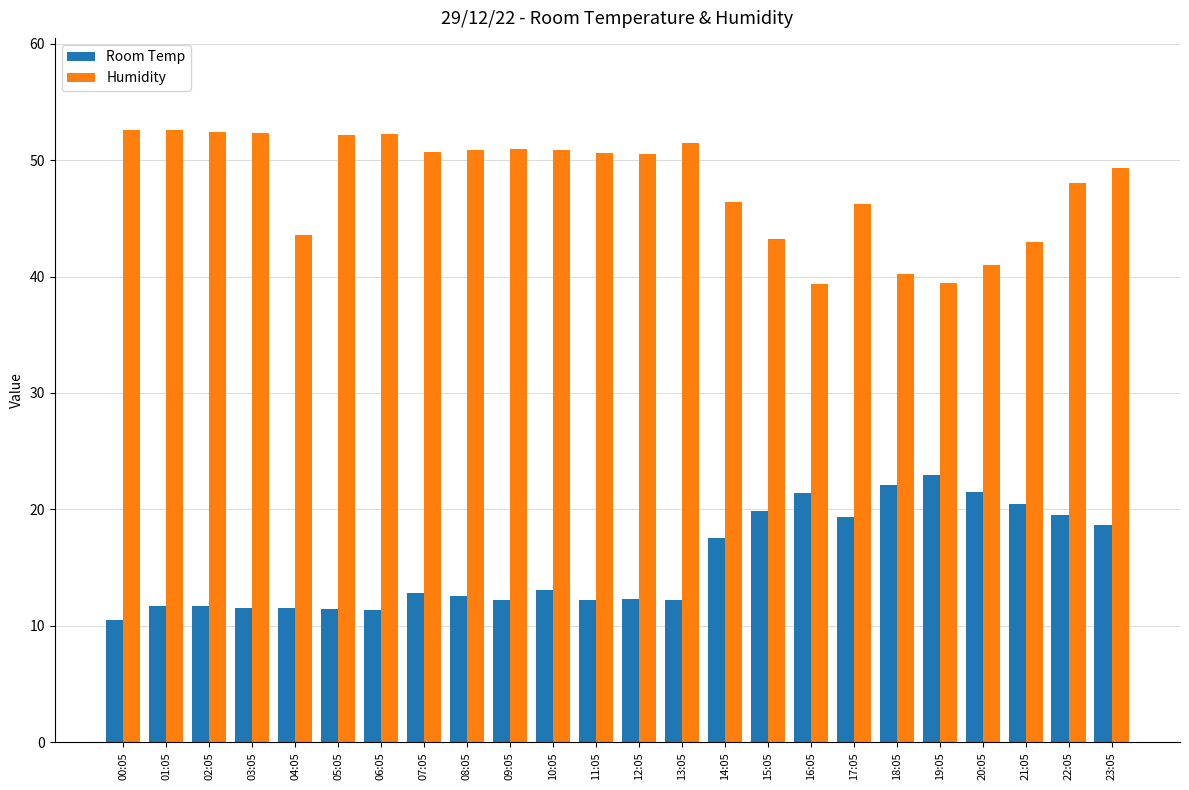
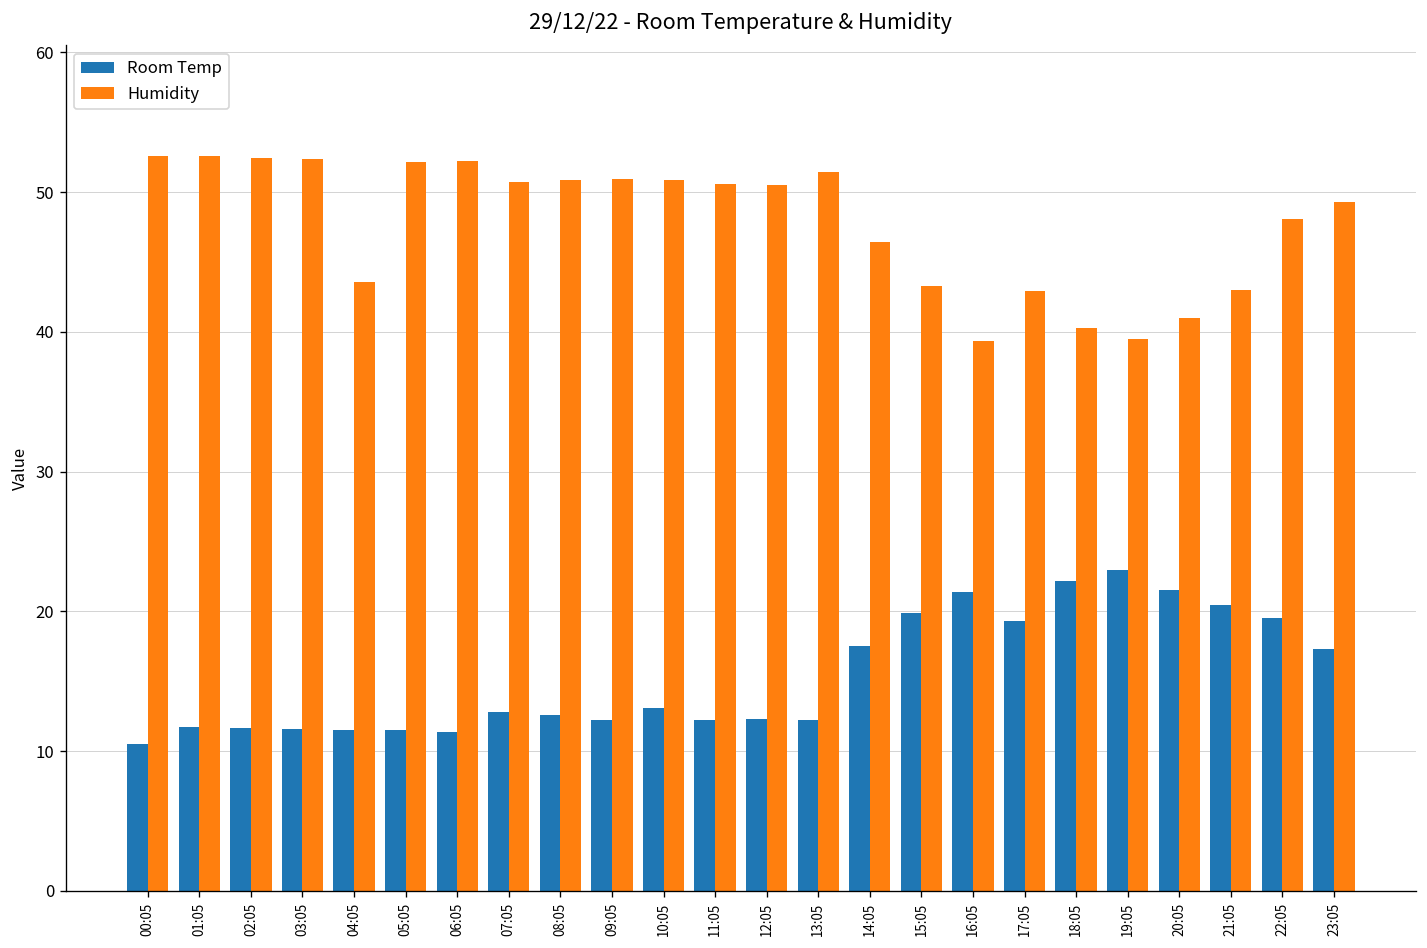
Humidity, 17:05: 46.3 -> 42.9
Room Temp, 23:05: 18.7 -> 17.3
